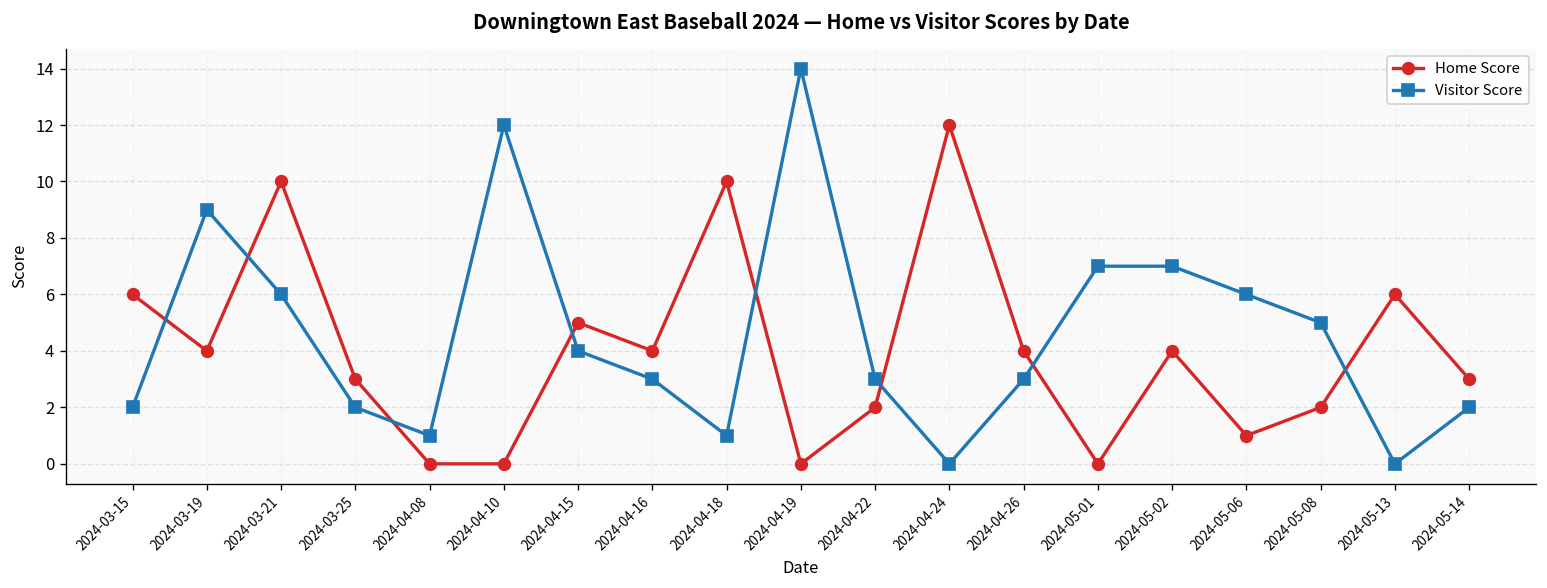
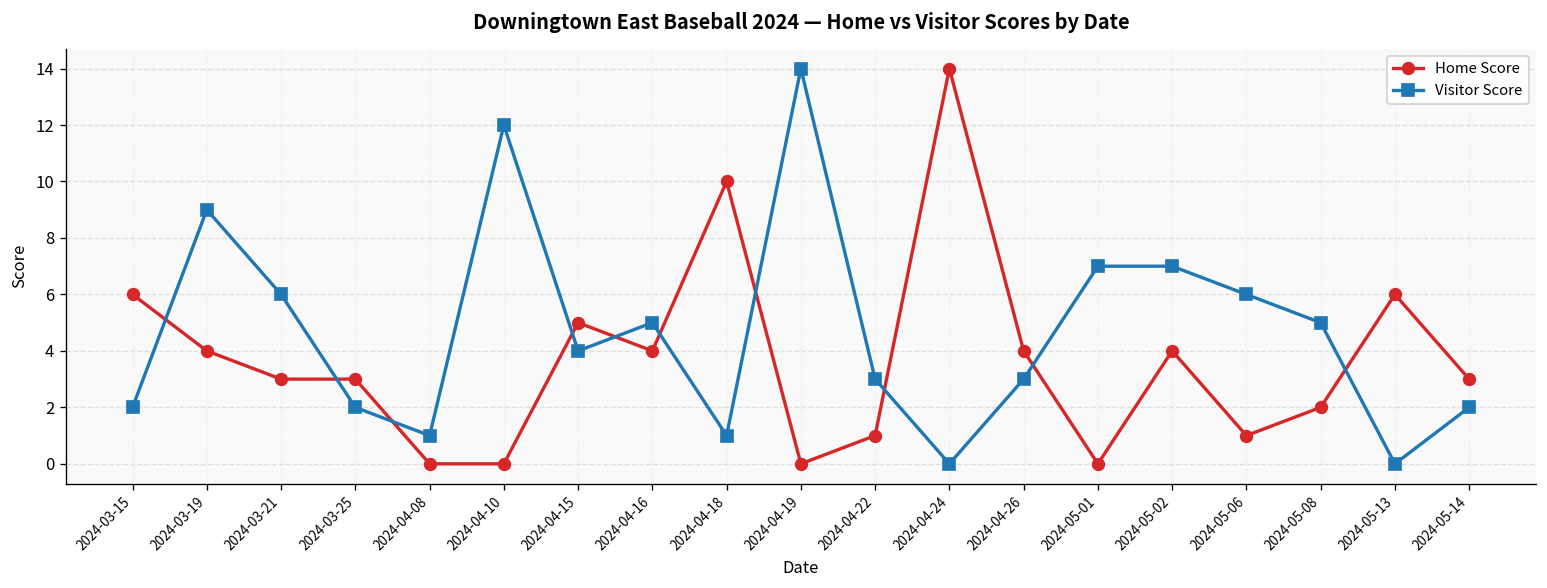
Home Score, 2024-03-21: 10 -> 3
Visitor Score, 2024-04-16: 3 -> 5
Home Score, 2024-04-22: 2 -> 1
Home Score, 2024-04-24: 12 -> 14
